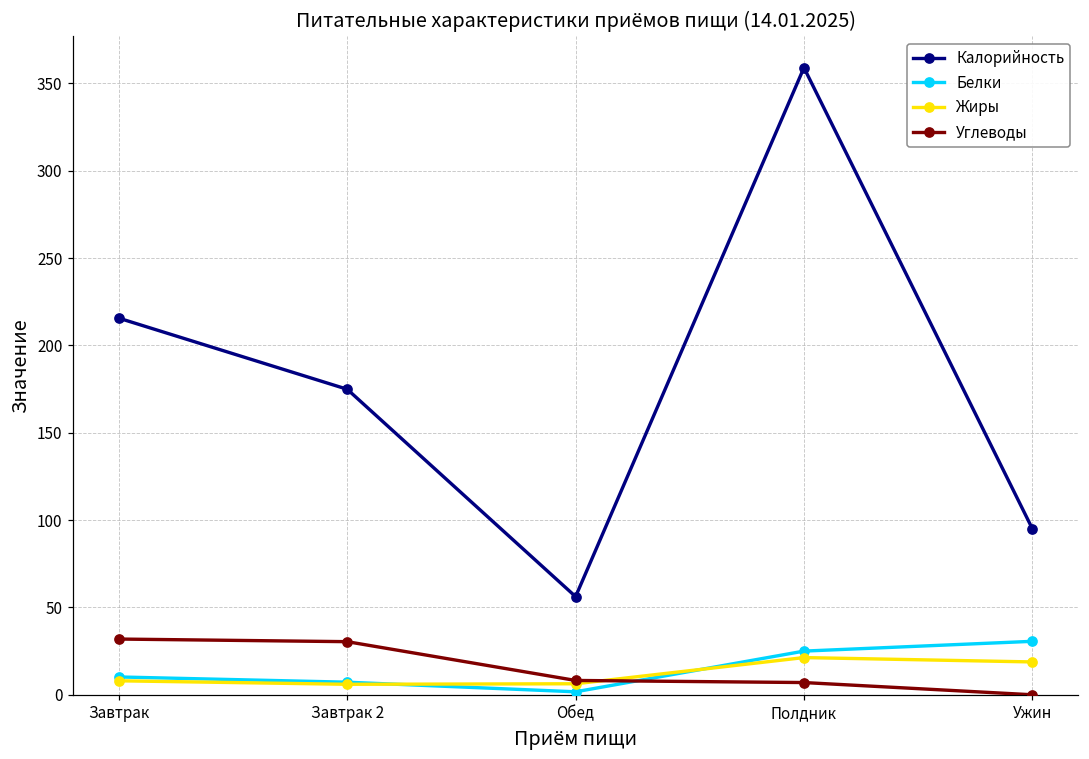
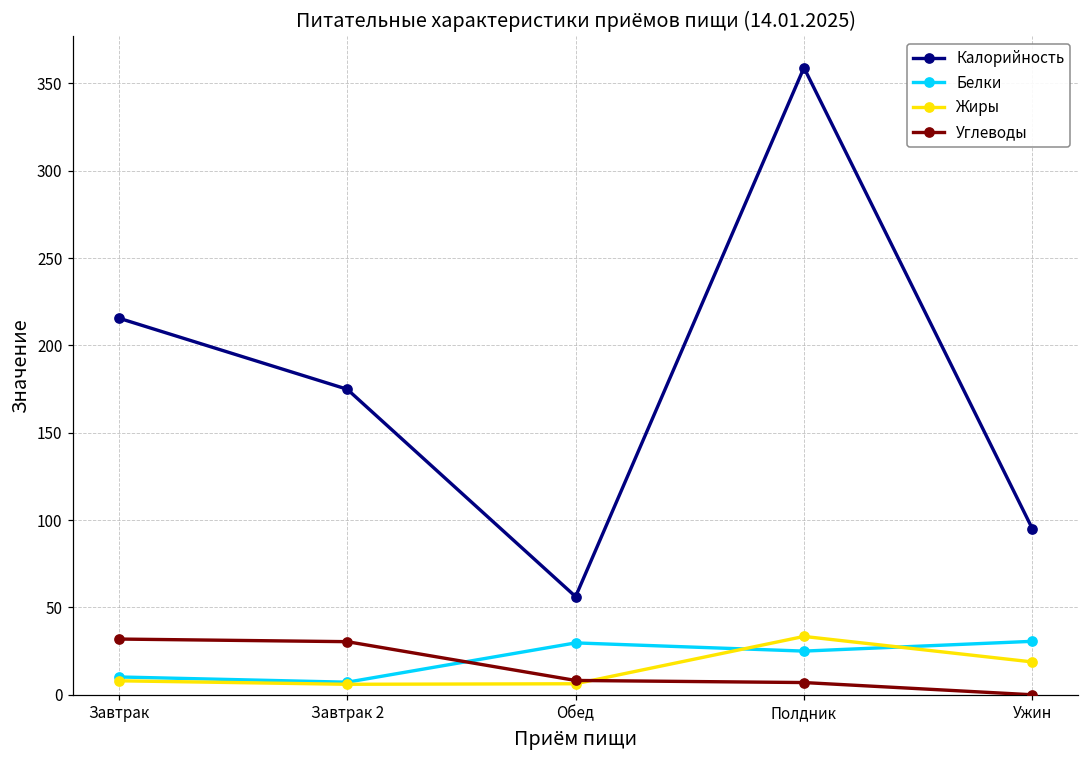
Белки, Обед: 2 -> 30
Жиры, Полдник: 21 -> 33
